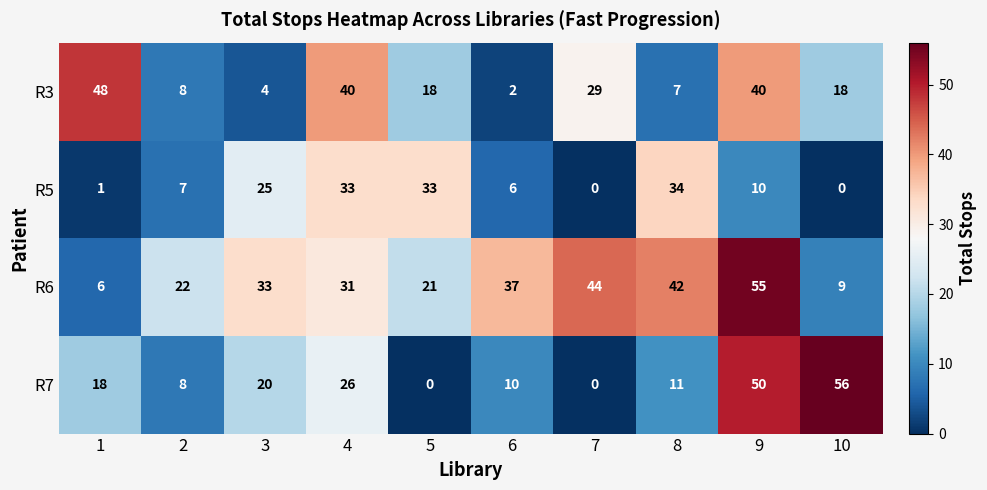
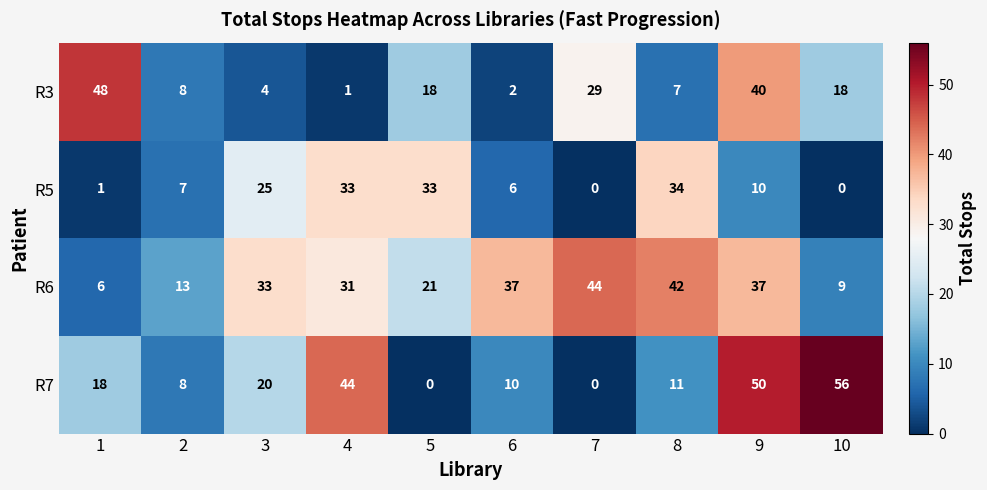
R3, 4: 40 -> 1
R6, 2: 22 -> 13
R6, 9: 55 -> 37
R7, 4: 26 -> 44
